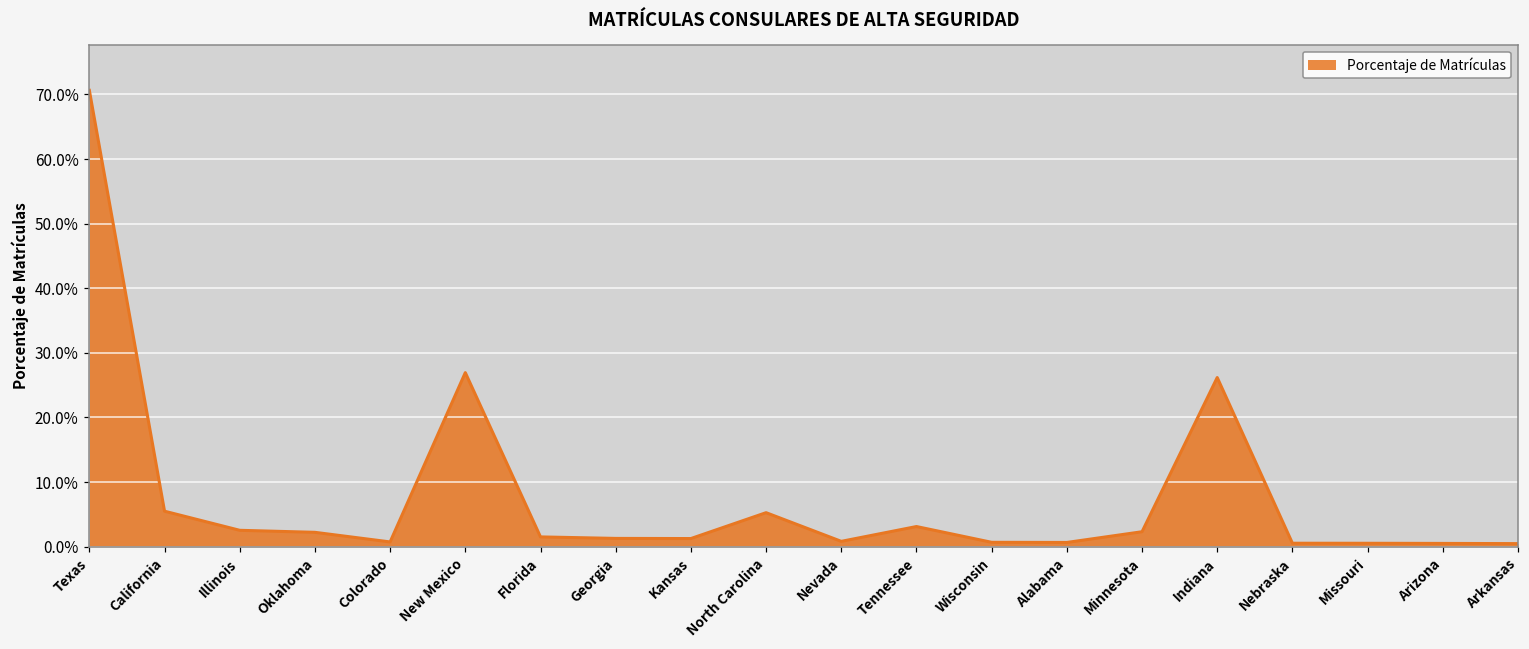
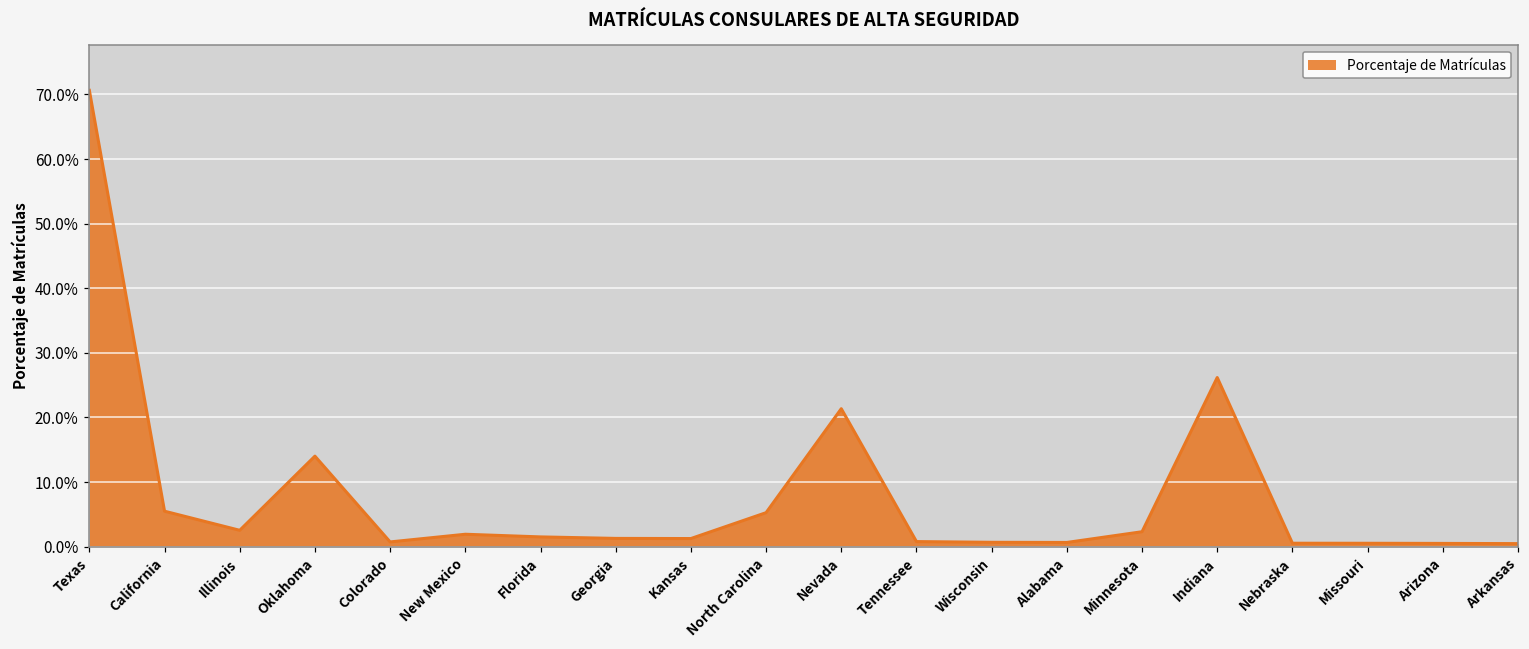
Oklahoma: 2% -> 14%
New Mexico: 27% -> 2%
Nevada: 1% -> 21%
Tennessee: 3% -> 1%
